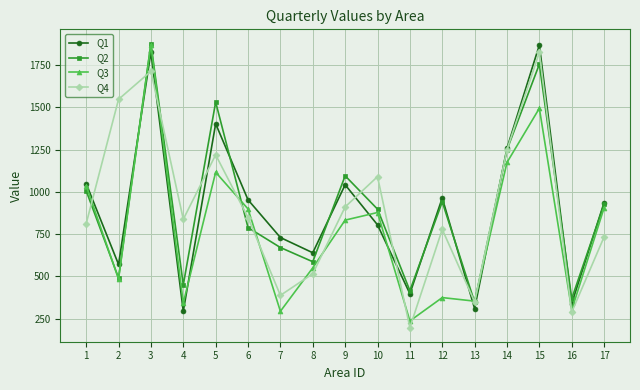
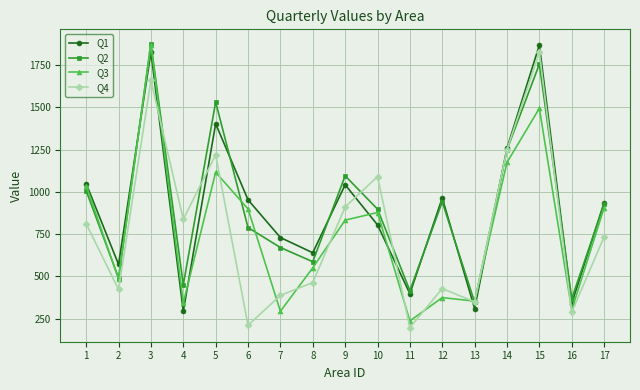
Q4, 2: 1550 -> 420
Q4, 3: 1710 -> 1660
Q4, 6: 850 -> 210
Q4, 8: 520 -> 460
Q4, 12: 780 -> 430
